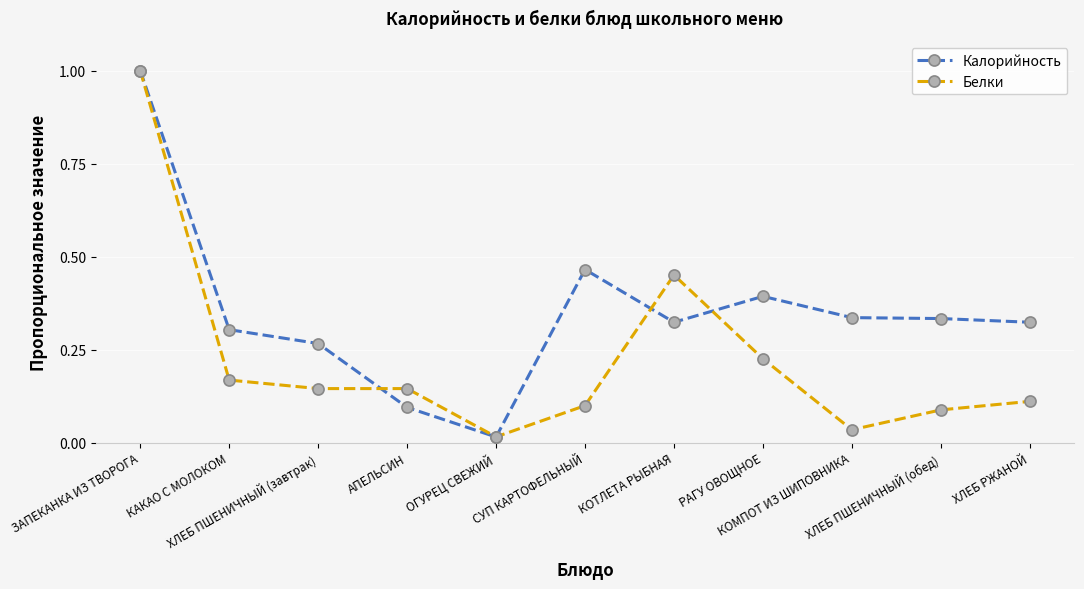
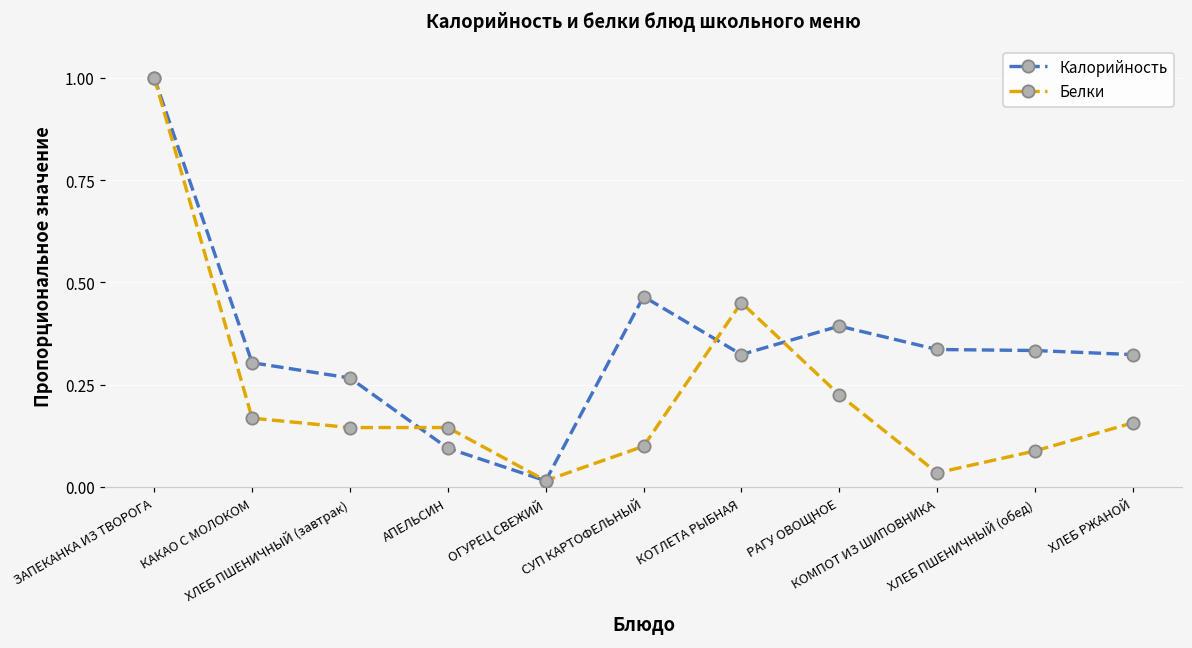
Белки, ХЛЕБ РЖАНОЙ: 0.11 -> 0.16
